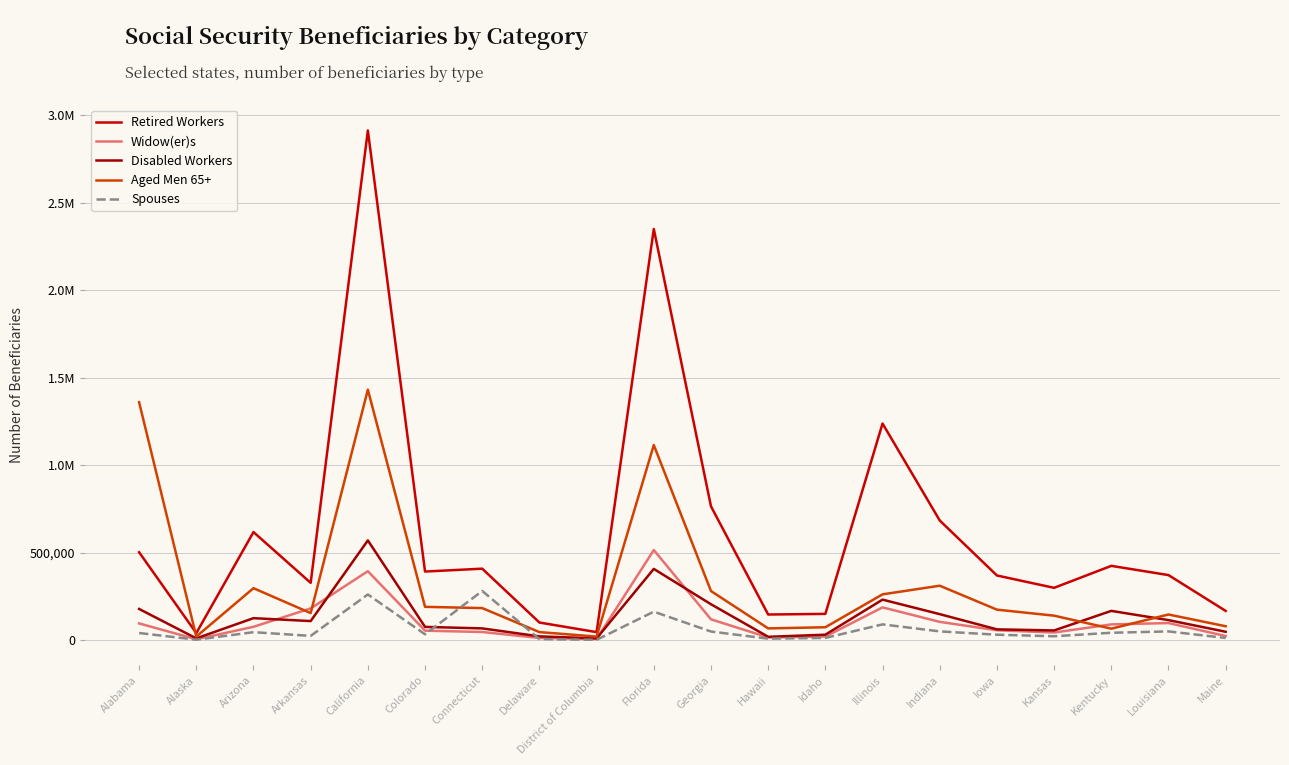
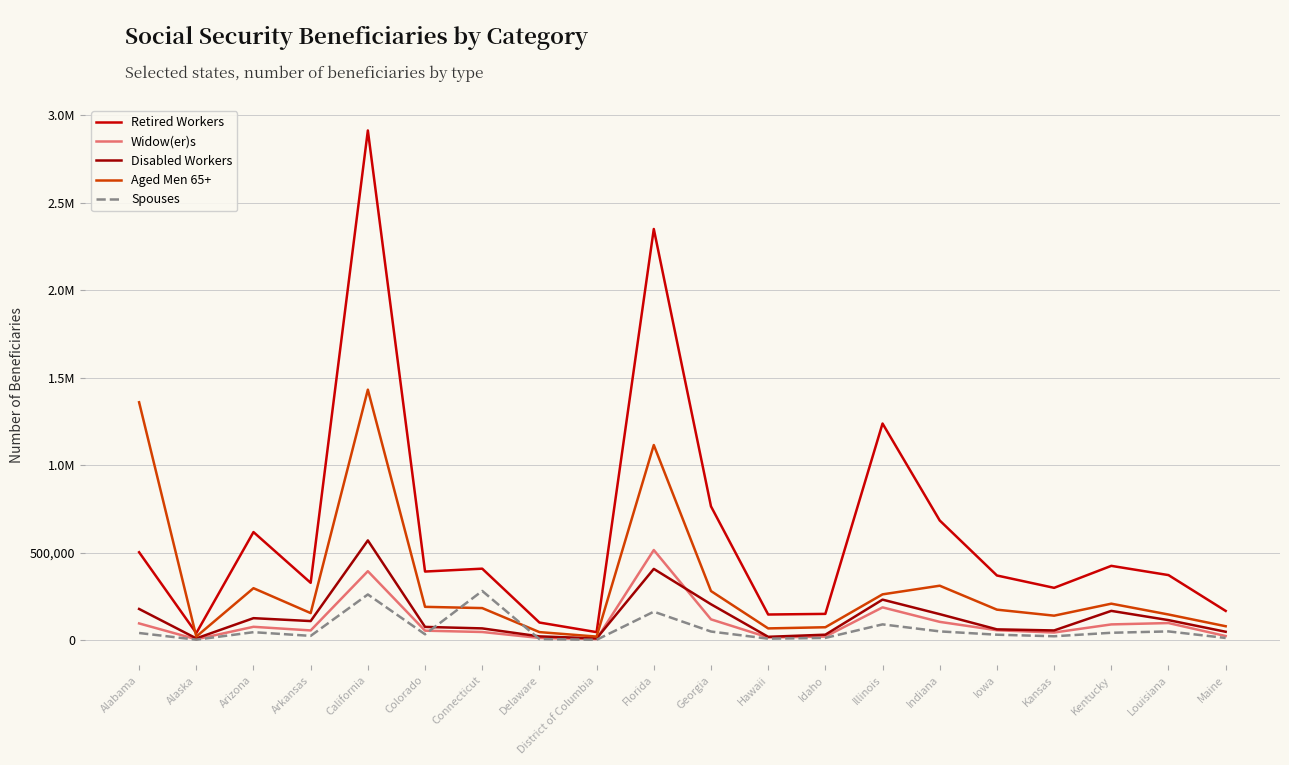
Widow(er)s, Arkansas: 180,000 -> 60,000
Aged Men 65+, Kentucky: 70,000 -> 210,000
